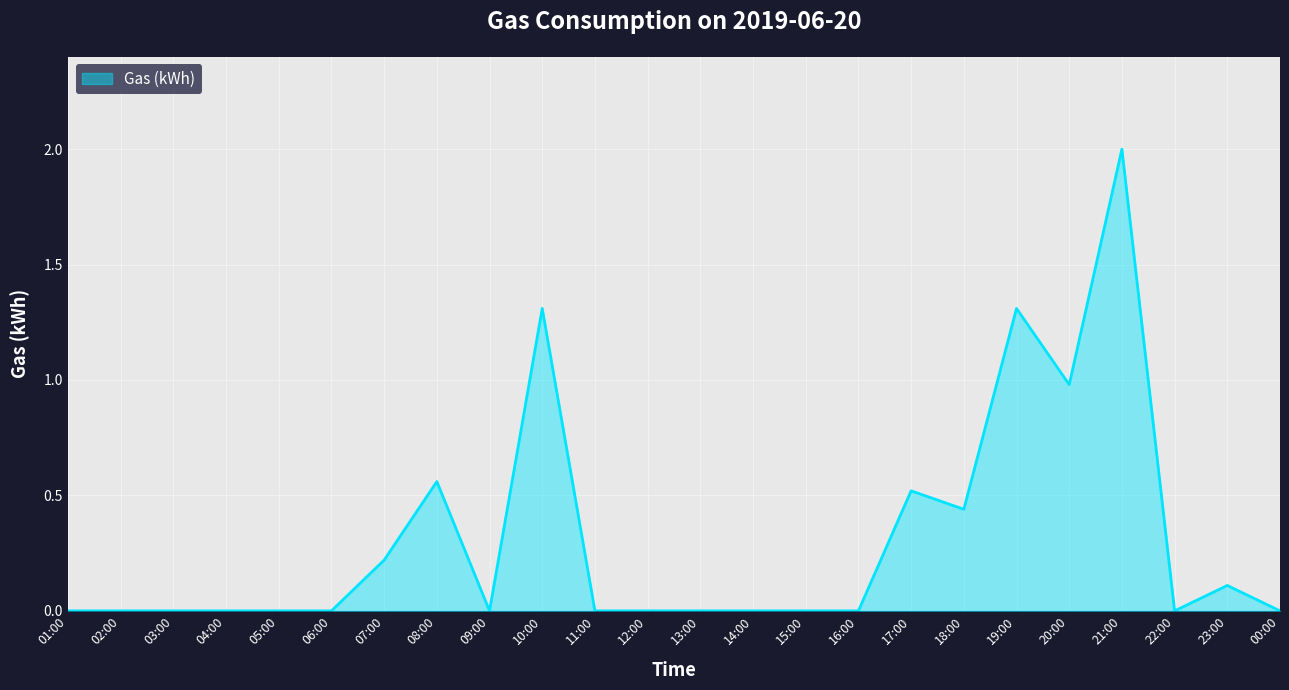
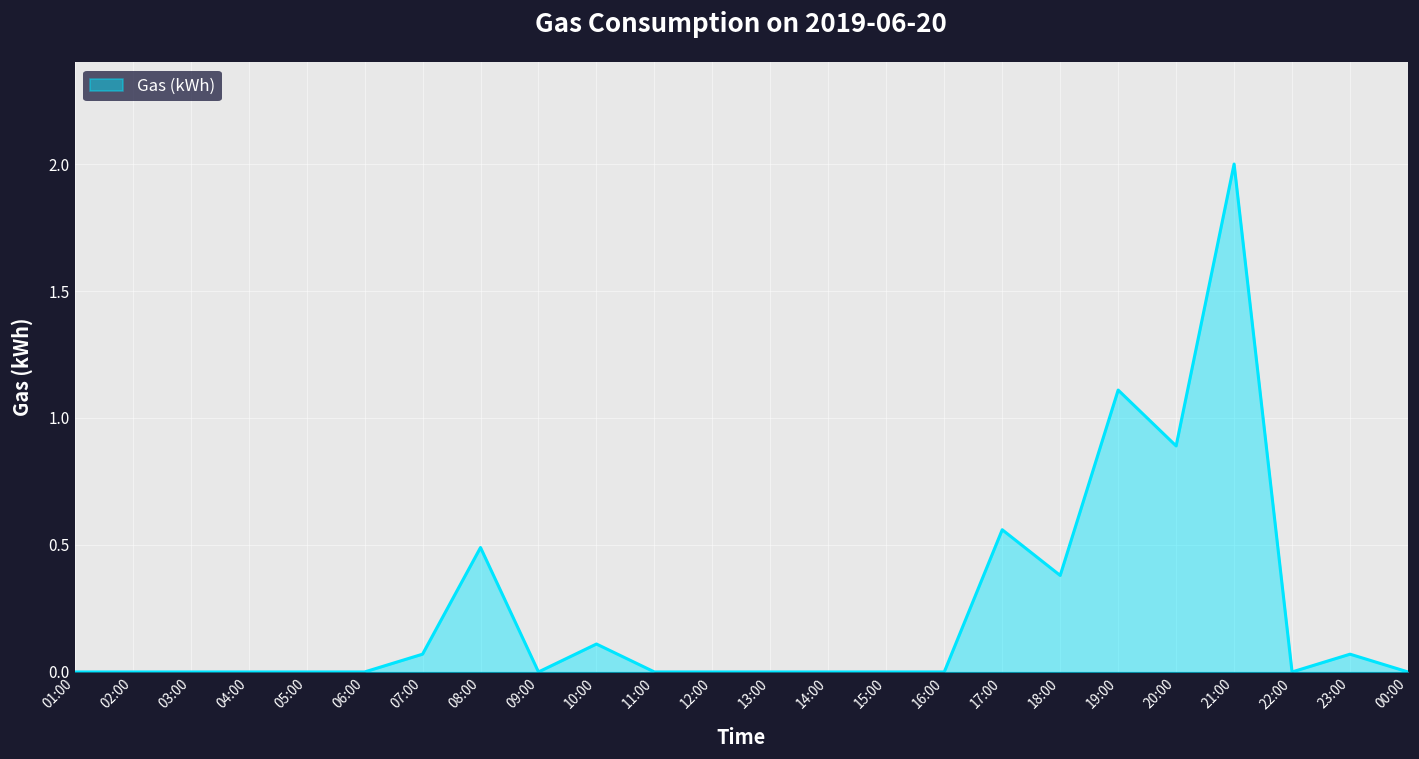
07:00: 0.22 -> 0.07
08:00: 0.56 -> 0.49
10:00: 1.31 -> 0.11
17:00: 0.52 -> 0.56
18:00: 0.44 -> 0.38
19:00: 1.31 -> 1.11
20:00: 0.98 -> 0.89
23:00: 0.11 -> 0.07
